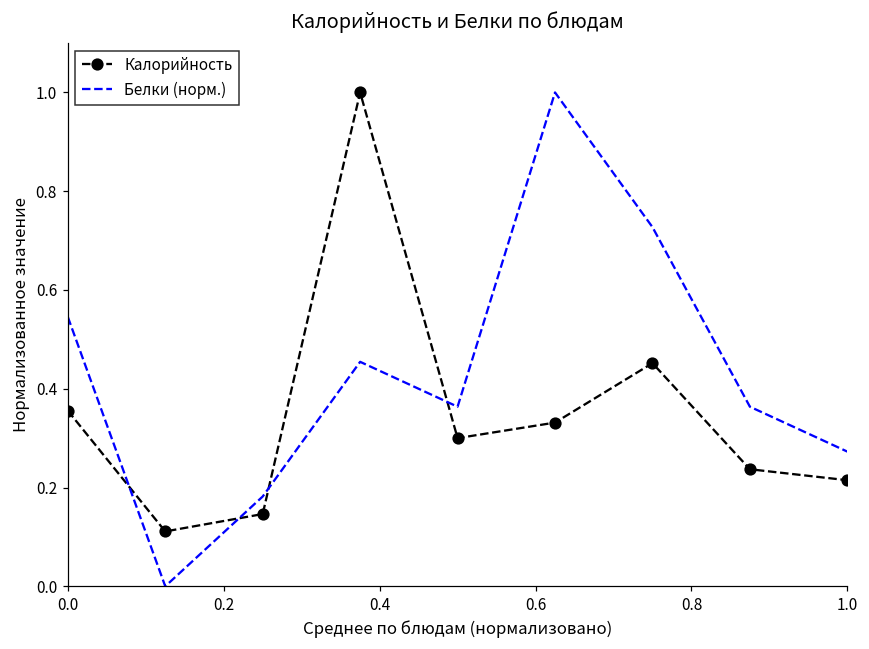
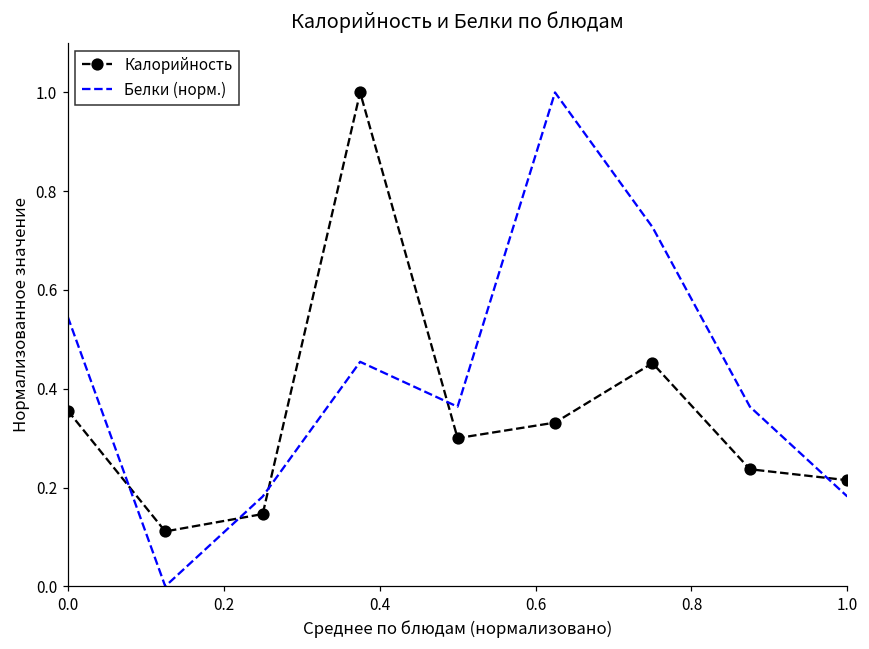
Белки (норм.), 1.0: 0.27 -> 0.18
